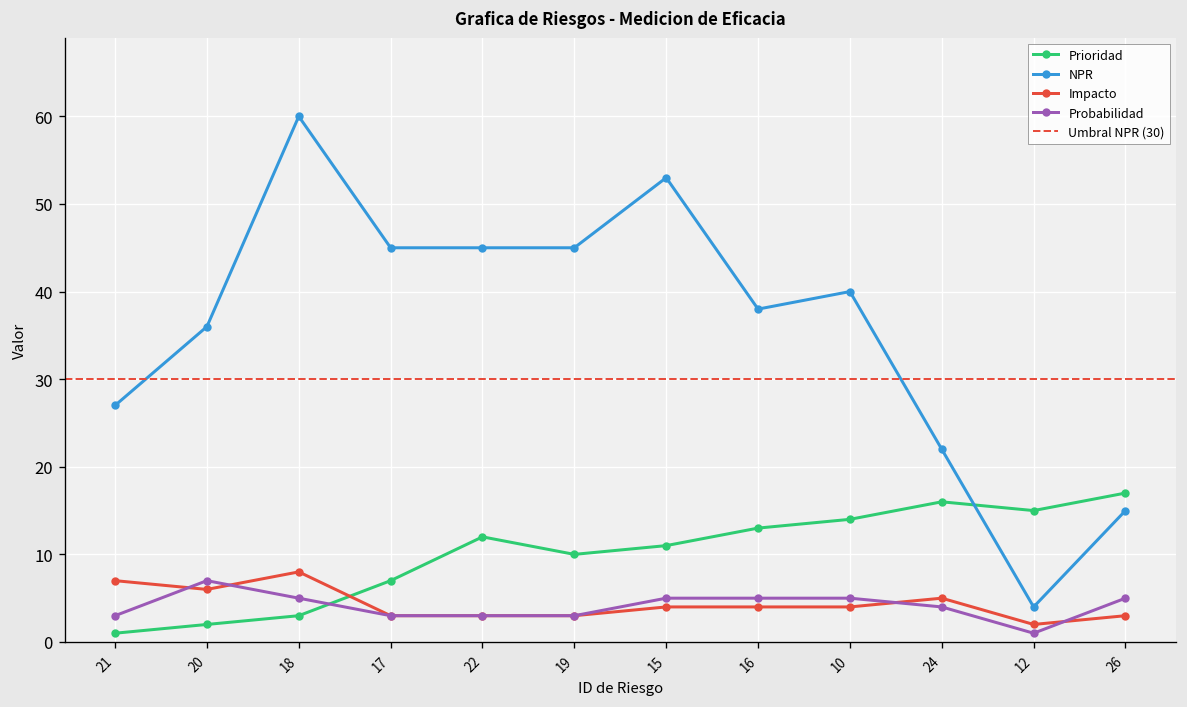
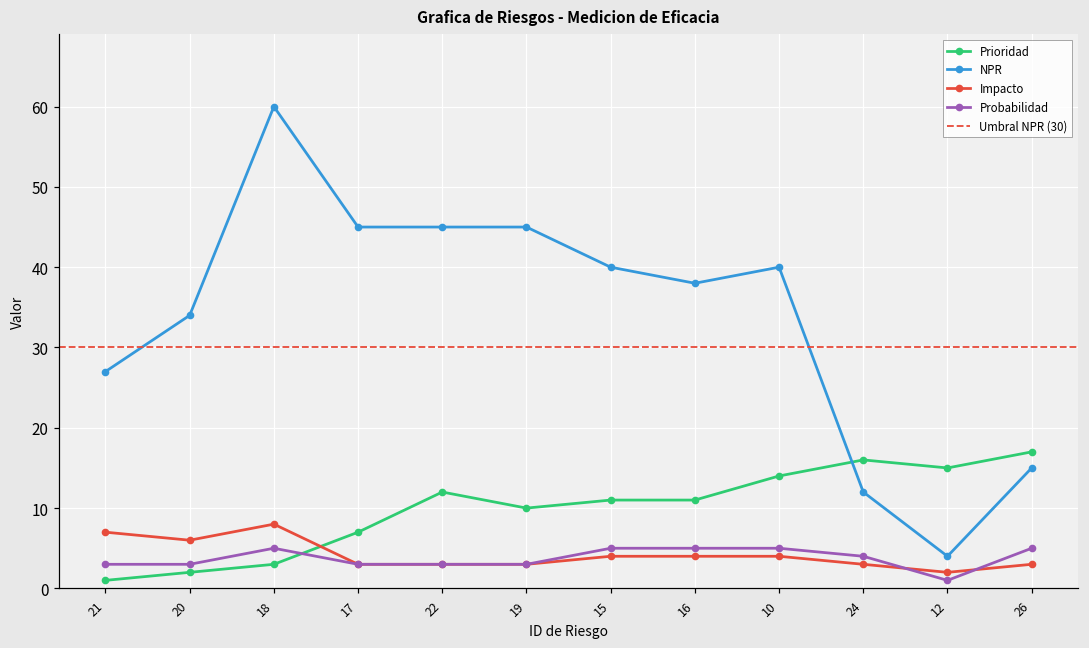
NPR, 20: 36 -> 34
Probabilidad, 20: 7 -> 3
NPR, 15: 53 -> 40
Prioridad, 16: 13 -> 11
NPR, 24: 22 -> 12
Impacto, 24: 5 -> 3
